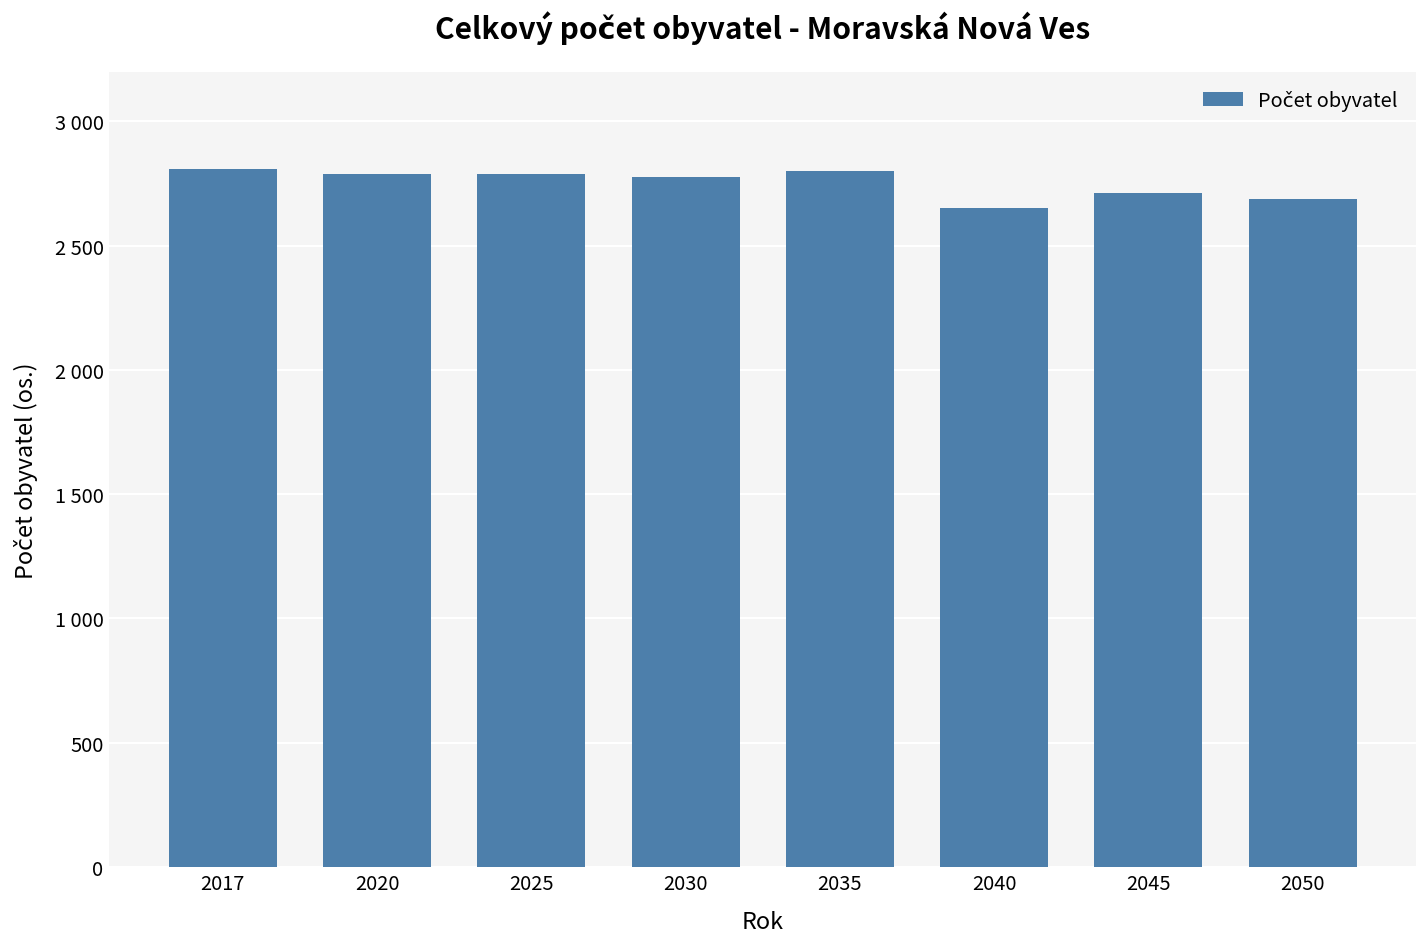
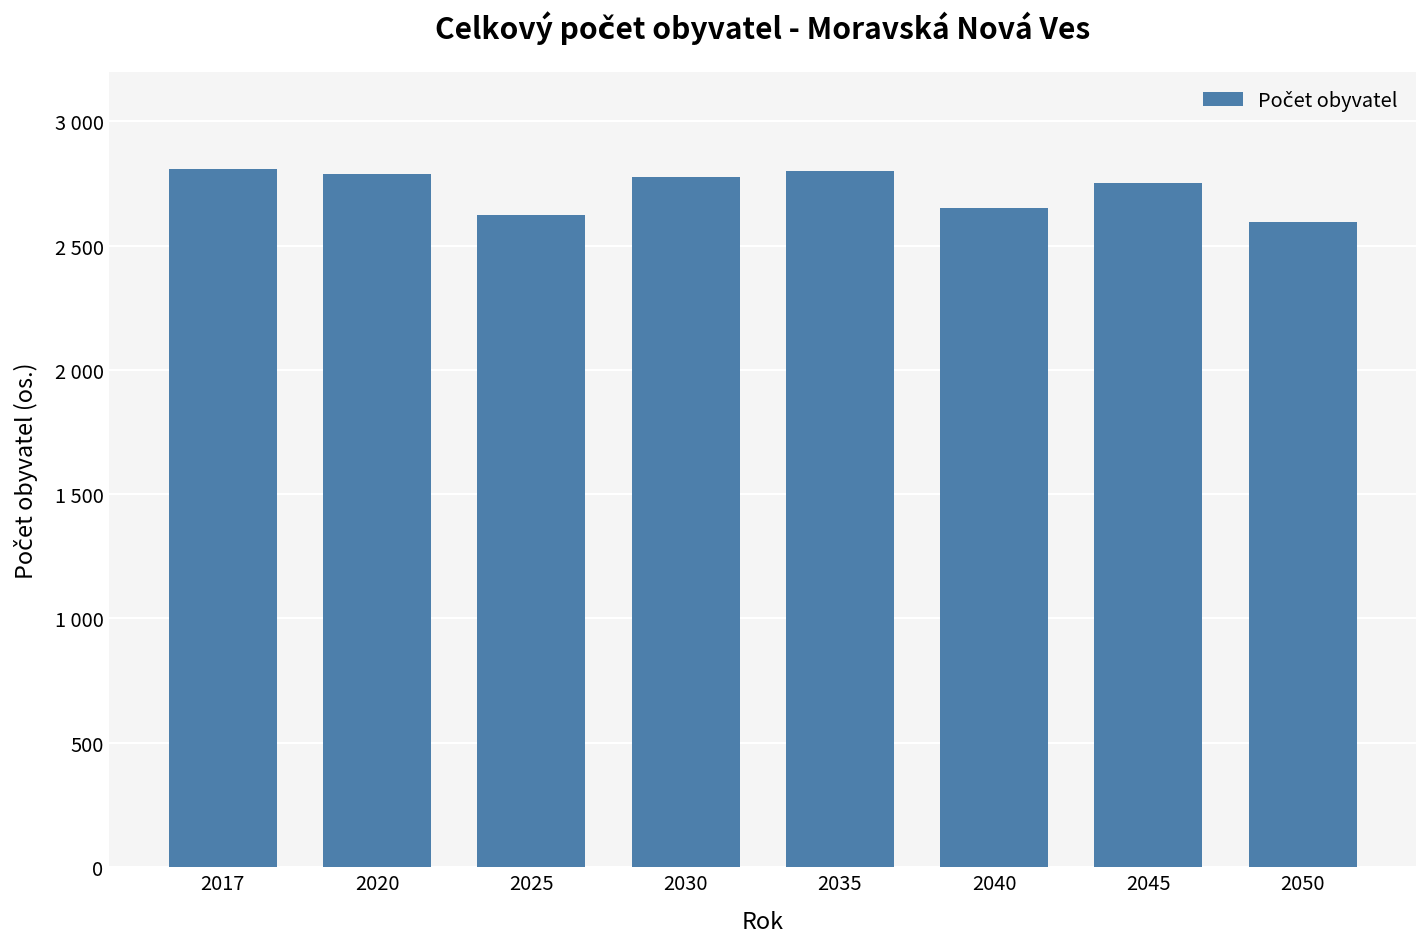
2025: 2790 -> 2620
2045: 2710 -> 2750
2050: 2690 -> 2600
